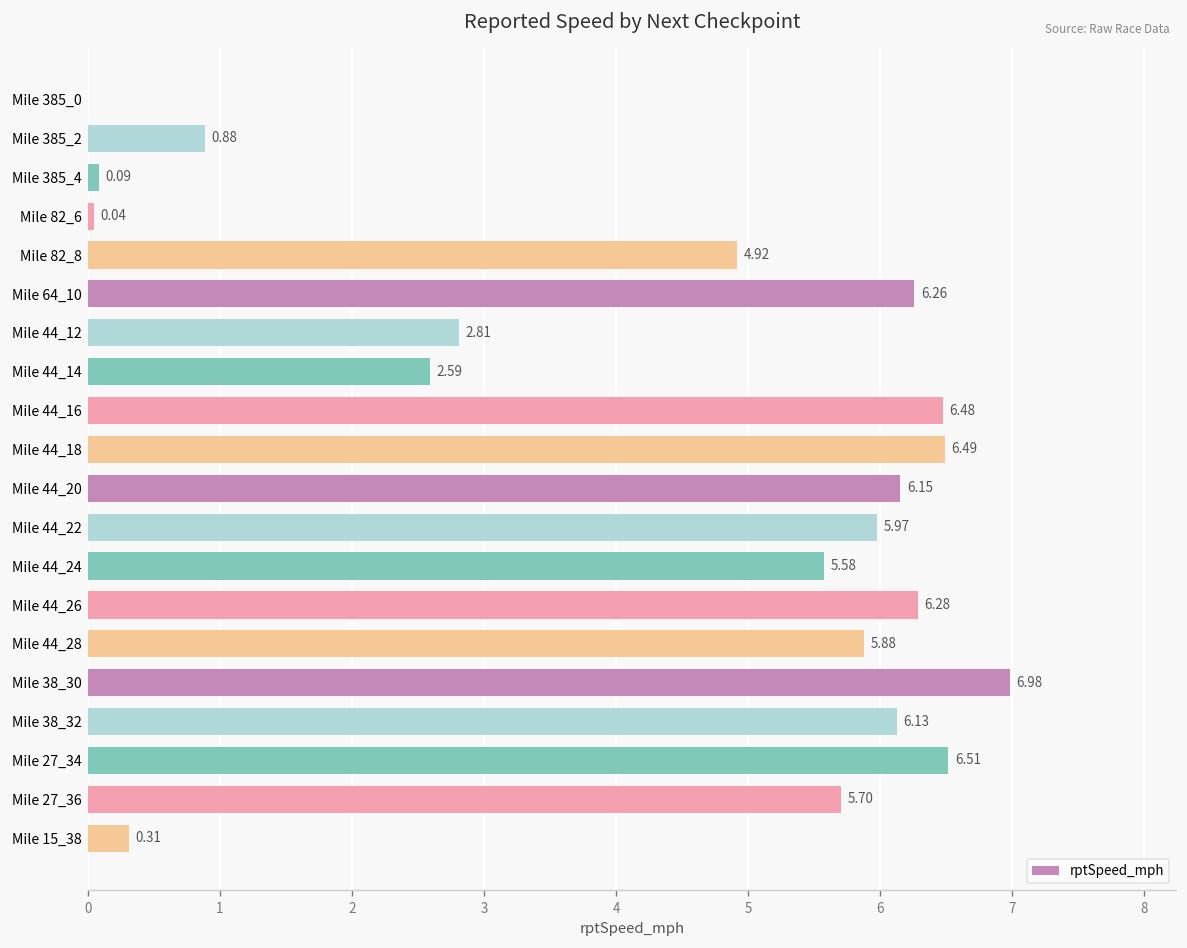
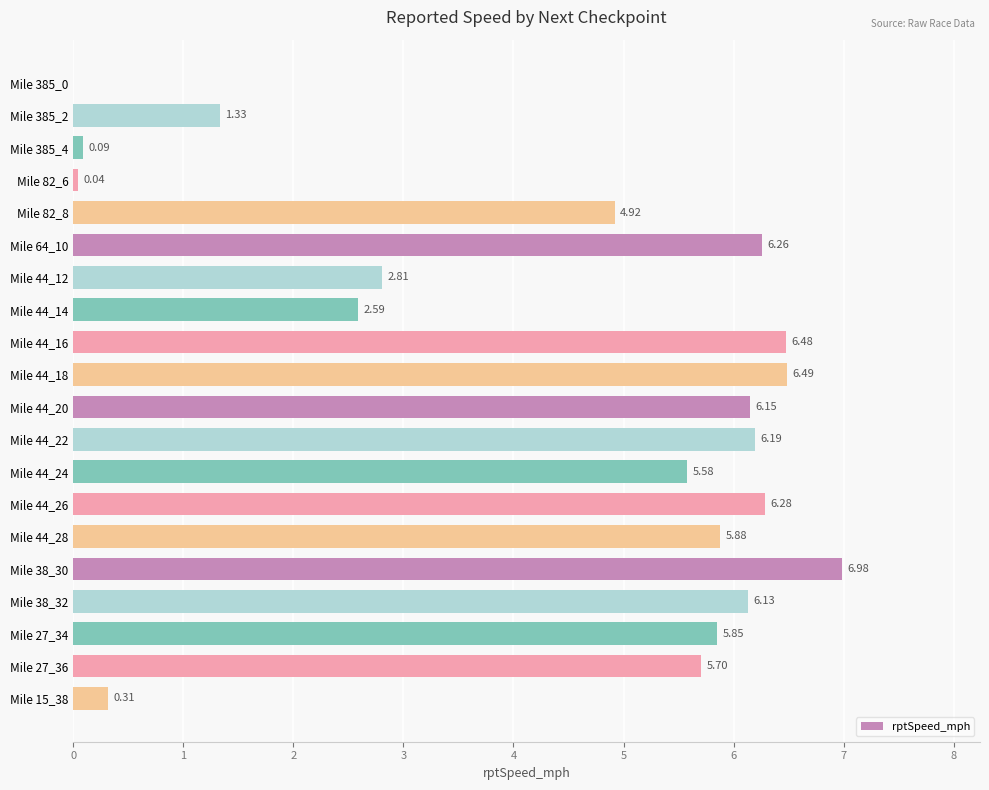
Mile 385_2: 0.88 -> 1.33
Mile 44_22: 5.97 -> 6.19
Mile 27_34: 6.51 -> 5.85
